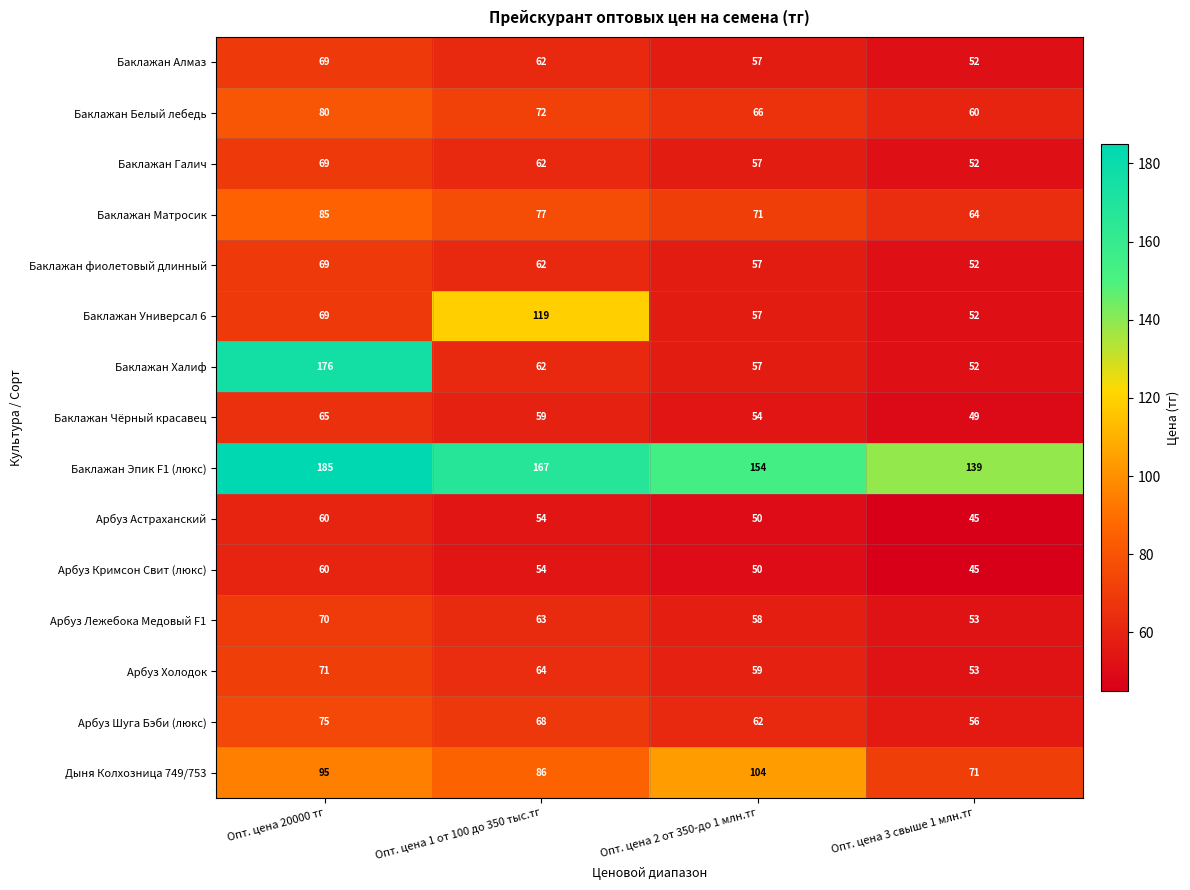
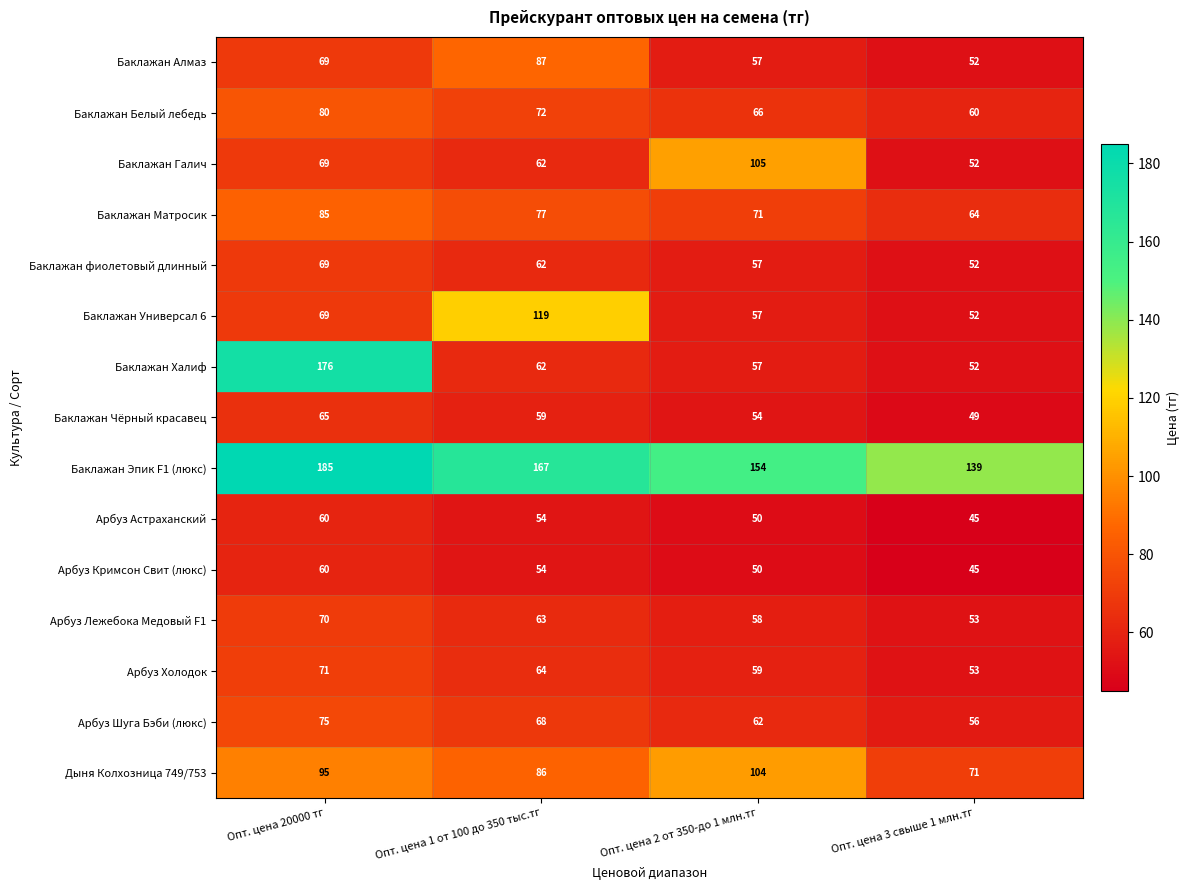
Баклажан Алмаз, Опт. цена 1 от 100 до 350 тыс.тг: 62 -> 87
Баклажан Галич, Опт. цена 2 от 350-до 1 млн.тг: 57 -> 105
